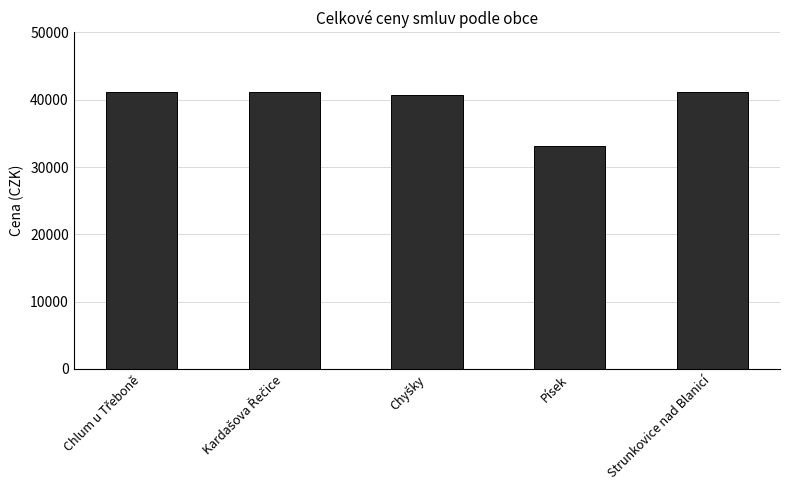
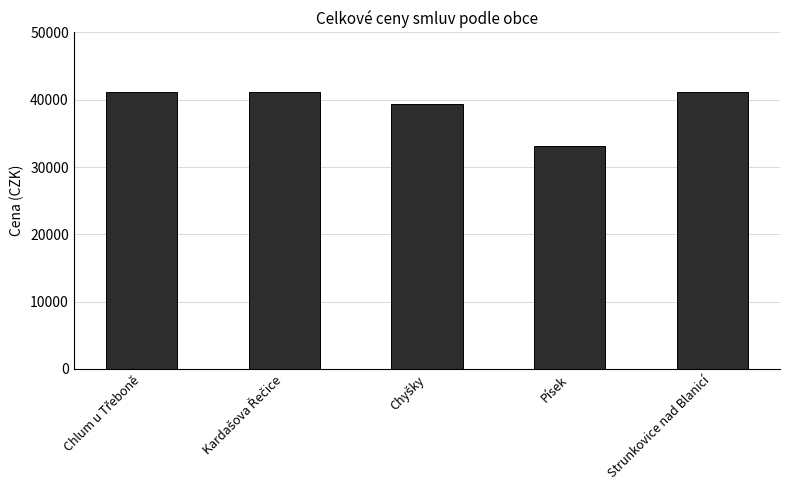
Chyšky: 41000 -> 39000
